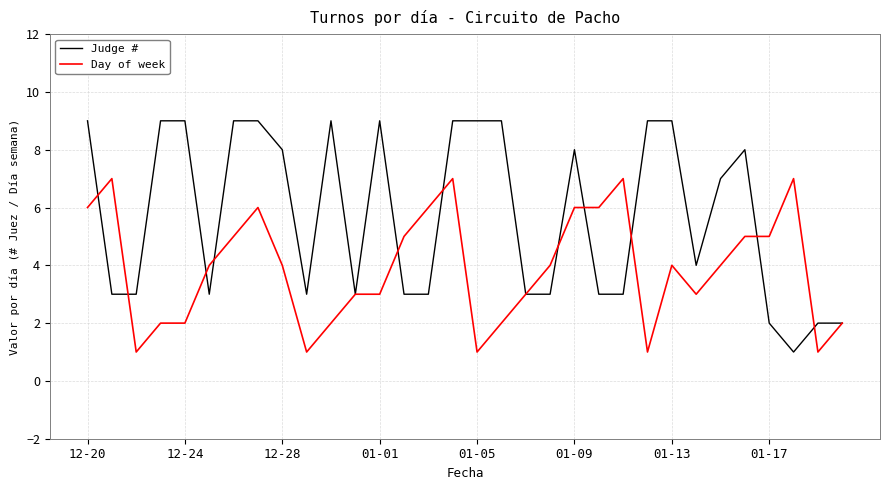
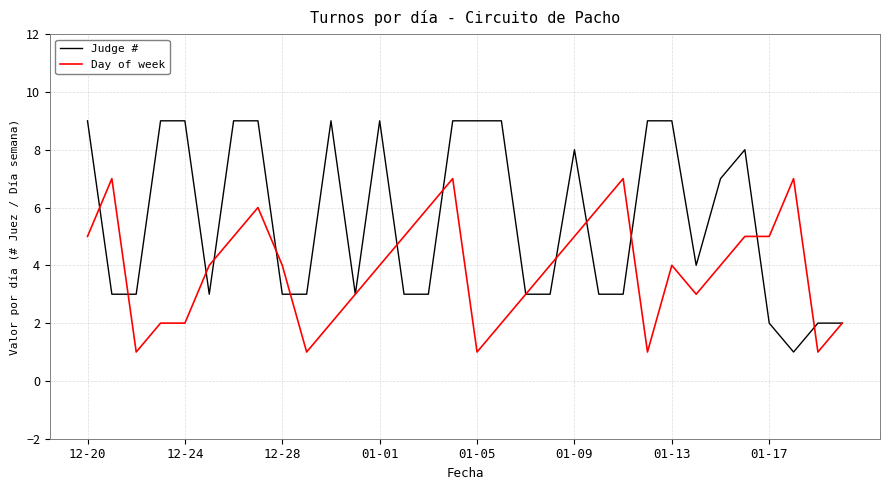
Day of week, 12-20: 6 -> 5
Judge #, 12-28: 8 -> 3
Day of week, 01-01: 3 -> 4
Day of week, 01-09: 6 -> 5
